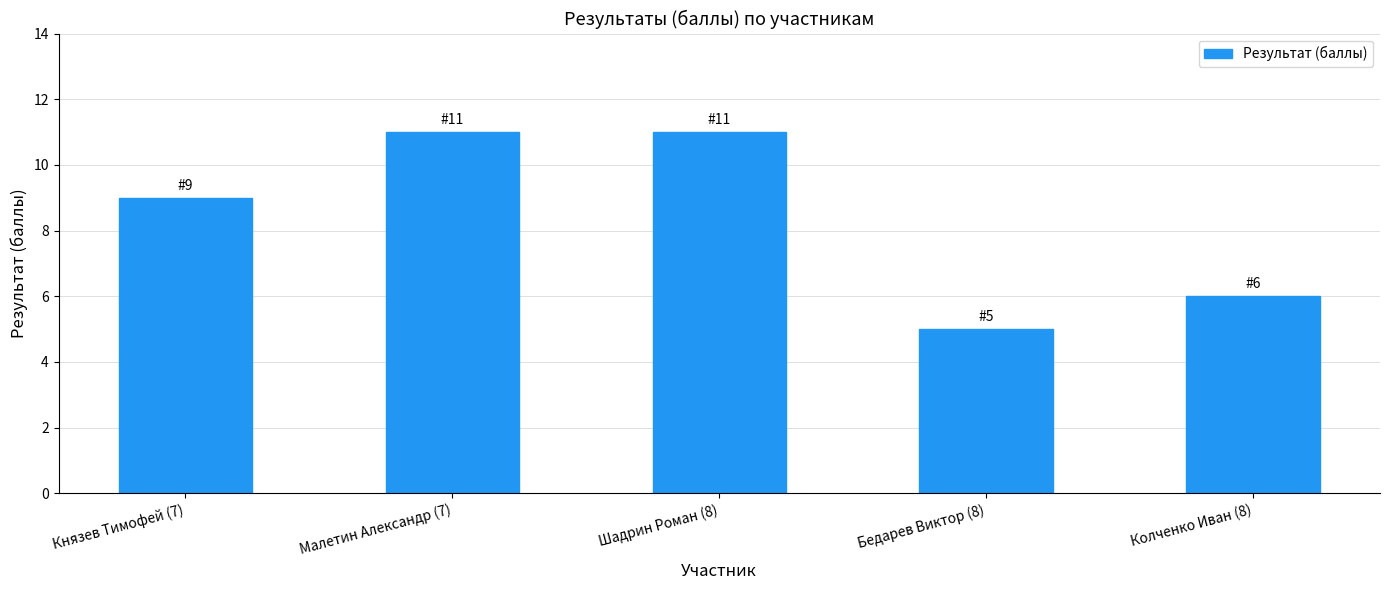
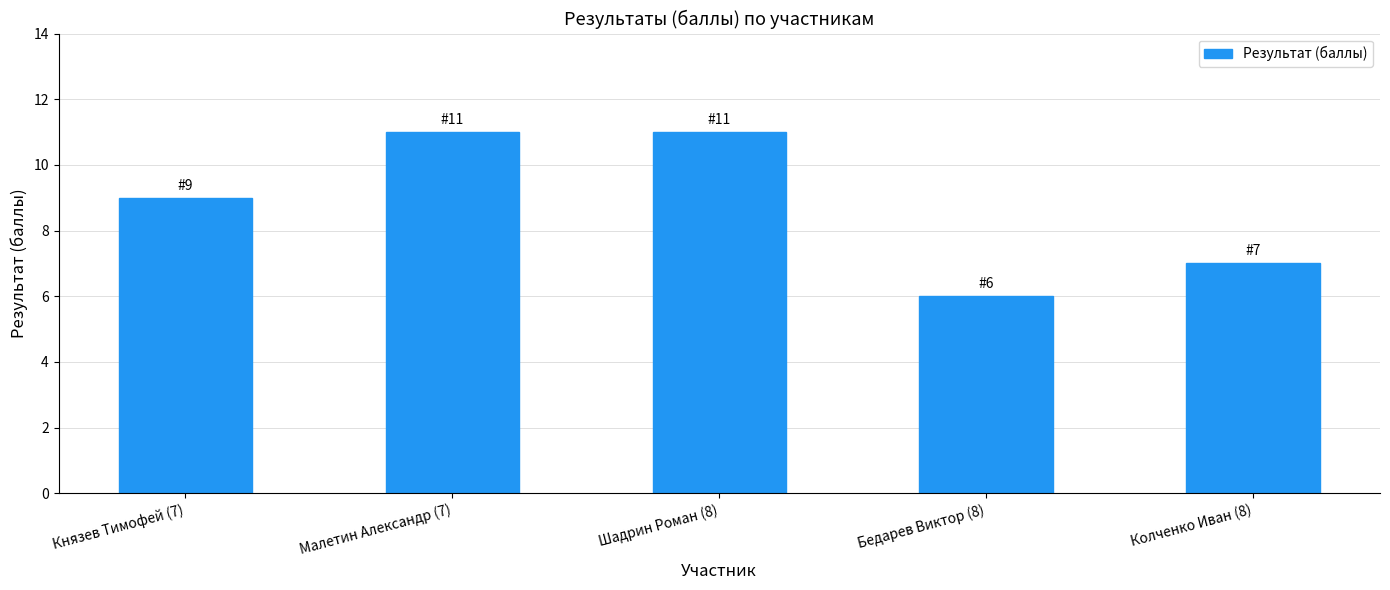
Бедарев Виктор (8): 5 -> 6
Колченко Иван (8): 6 -> 7
